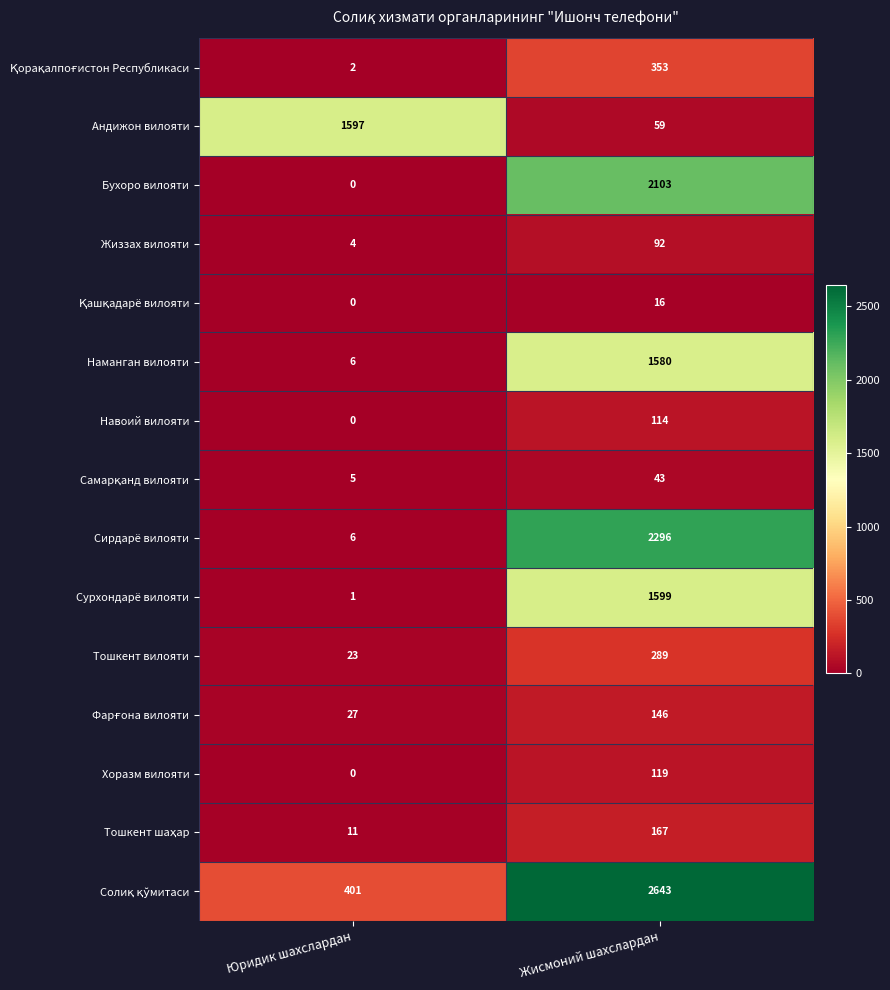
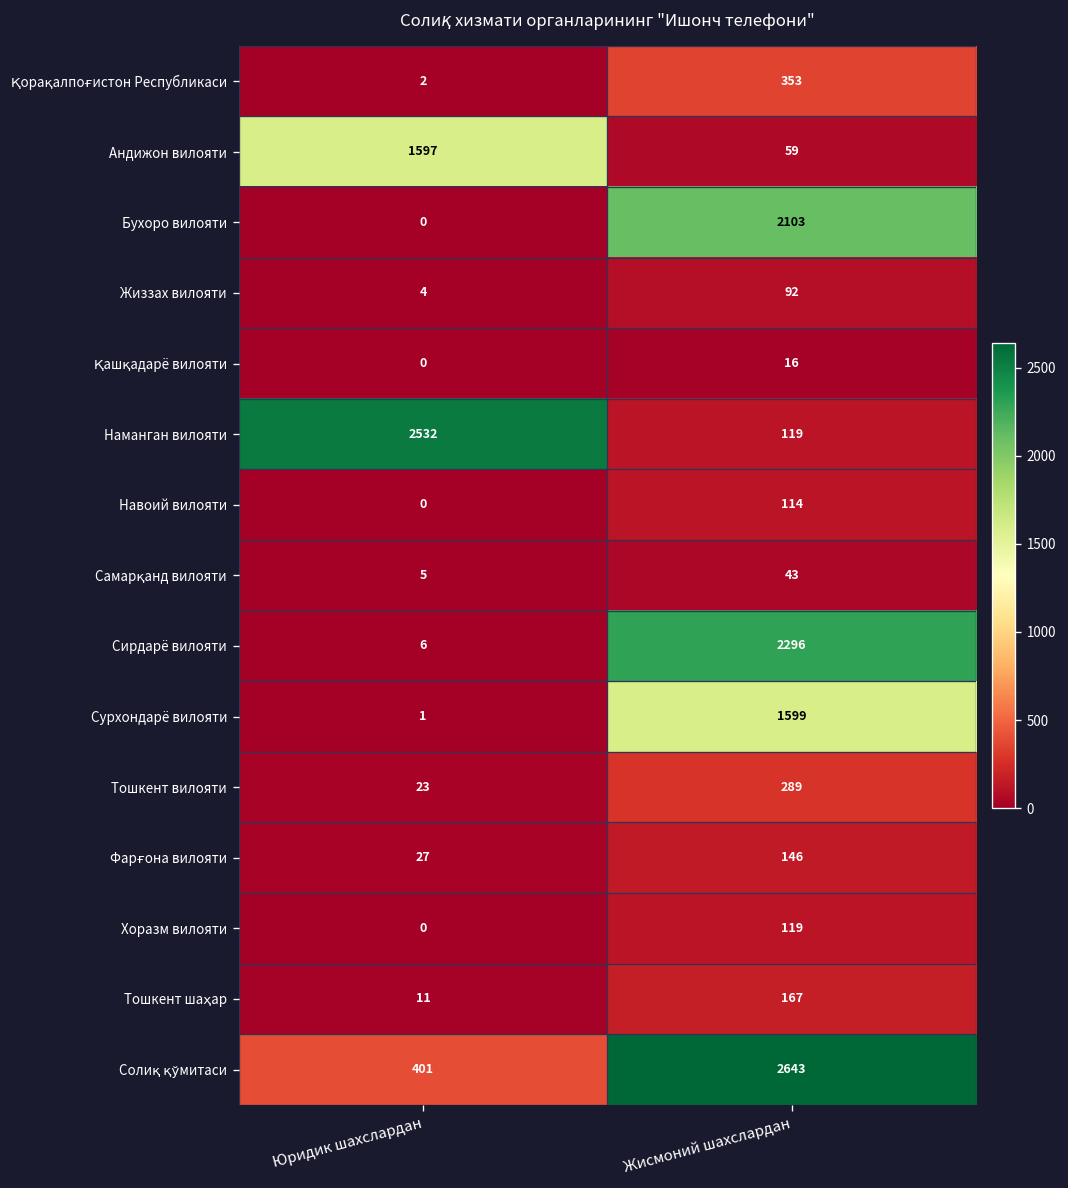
Наманган вилояти, Юридик шахслардан: 6 -> 2532
Наманган вилояти, Жисмоний шахслардан: 1580 -> 119
